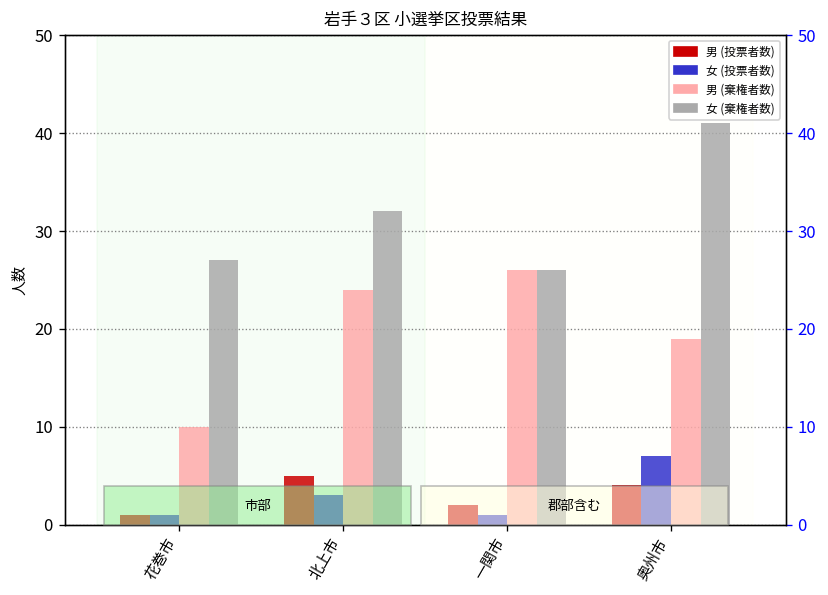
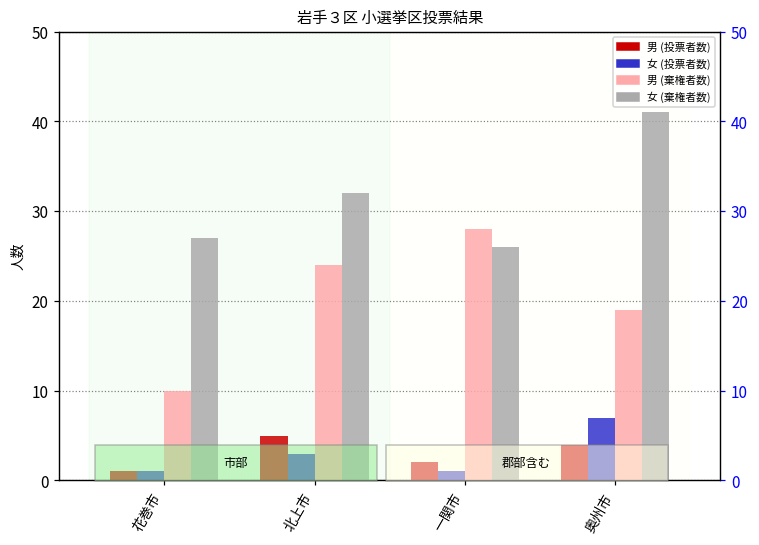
男 (棄権者数), 一関市: 26 -> 28
